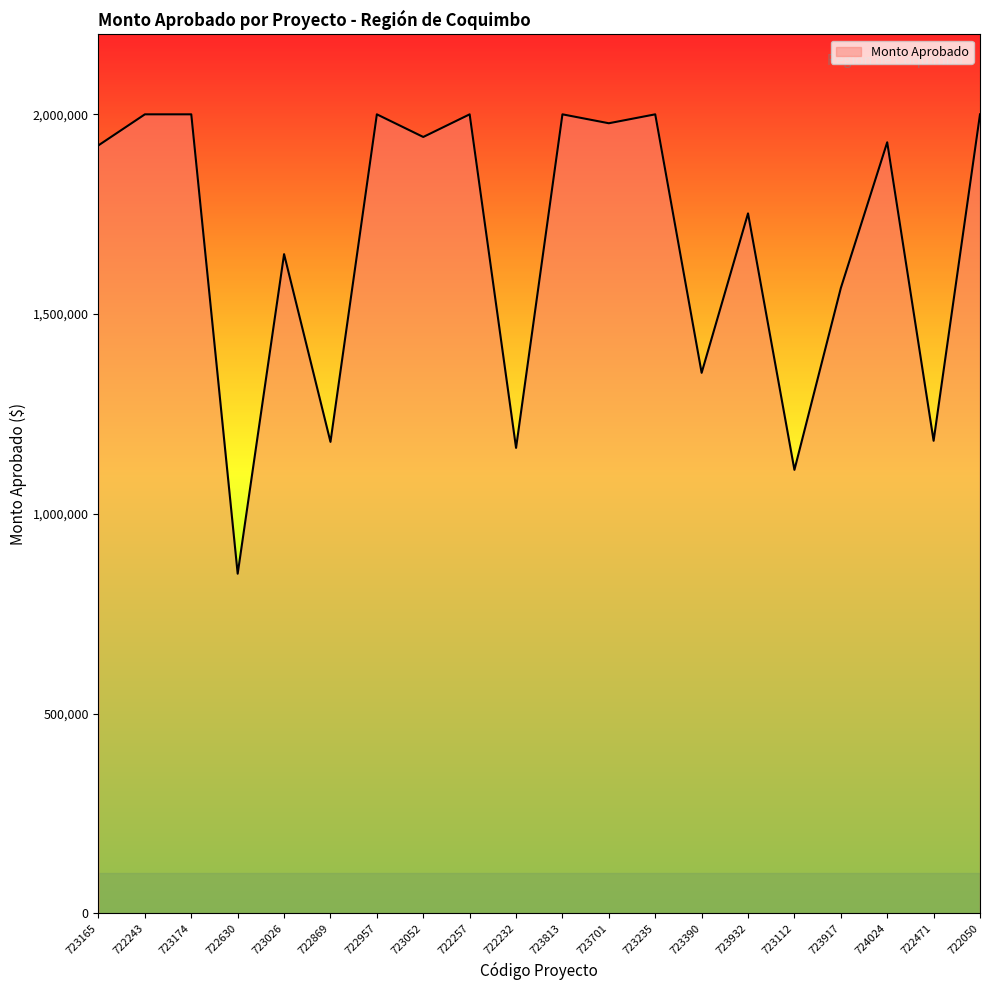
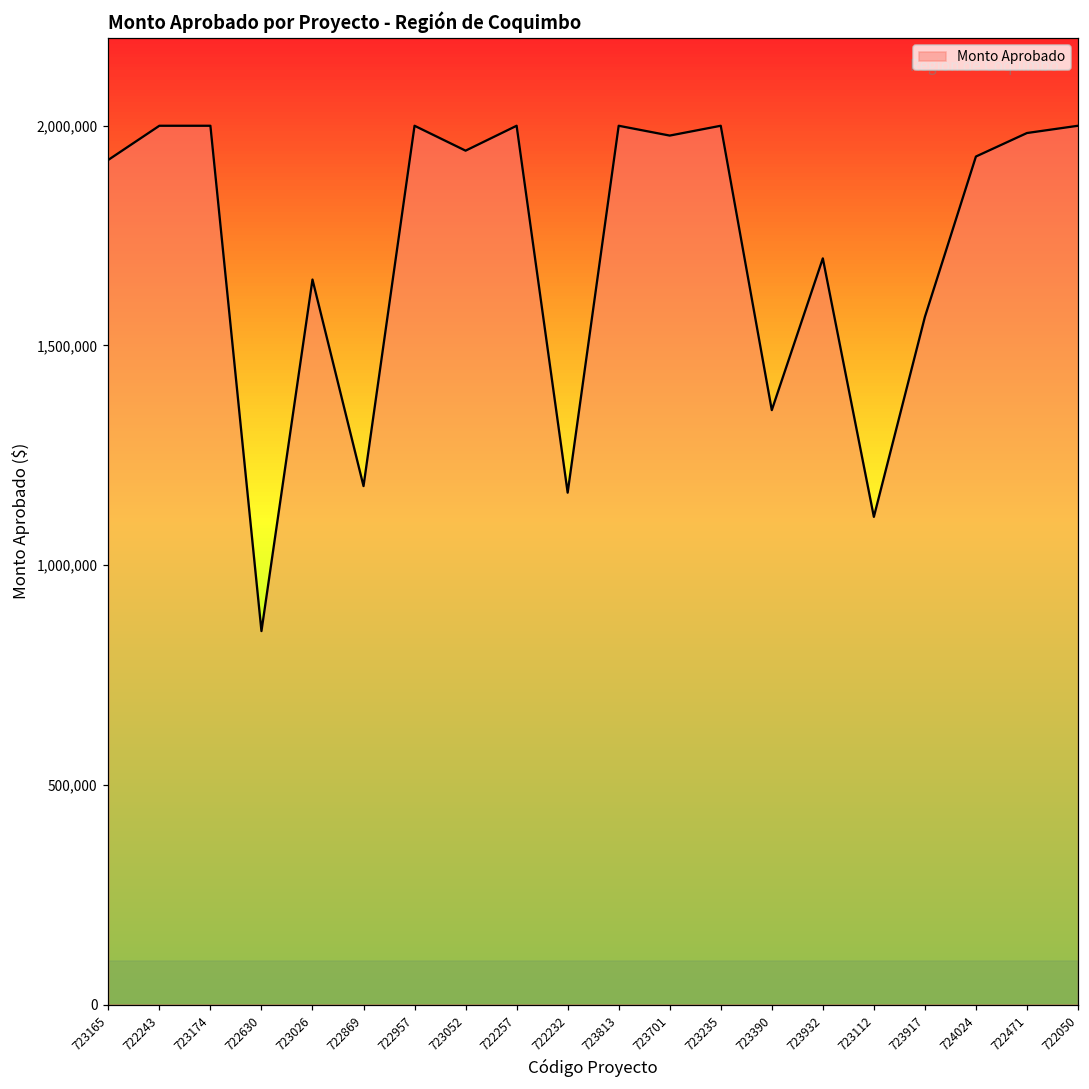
723932: 1,750,000 -> 1,700,000
722471: 1,180,000 -> 1,980,000
